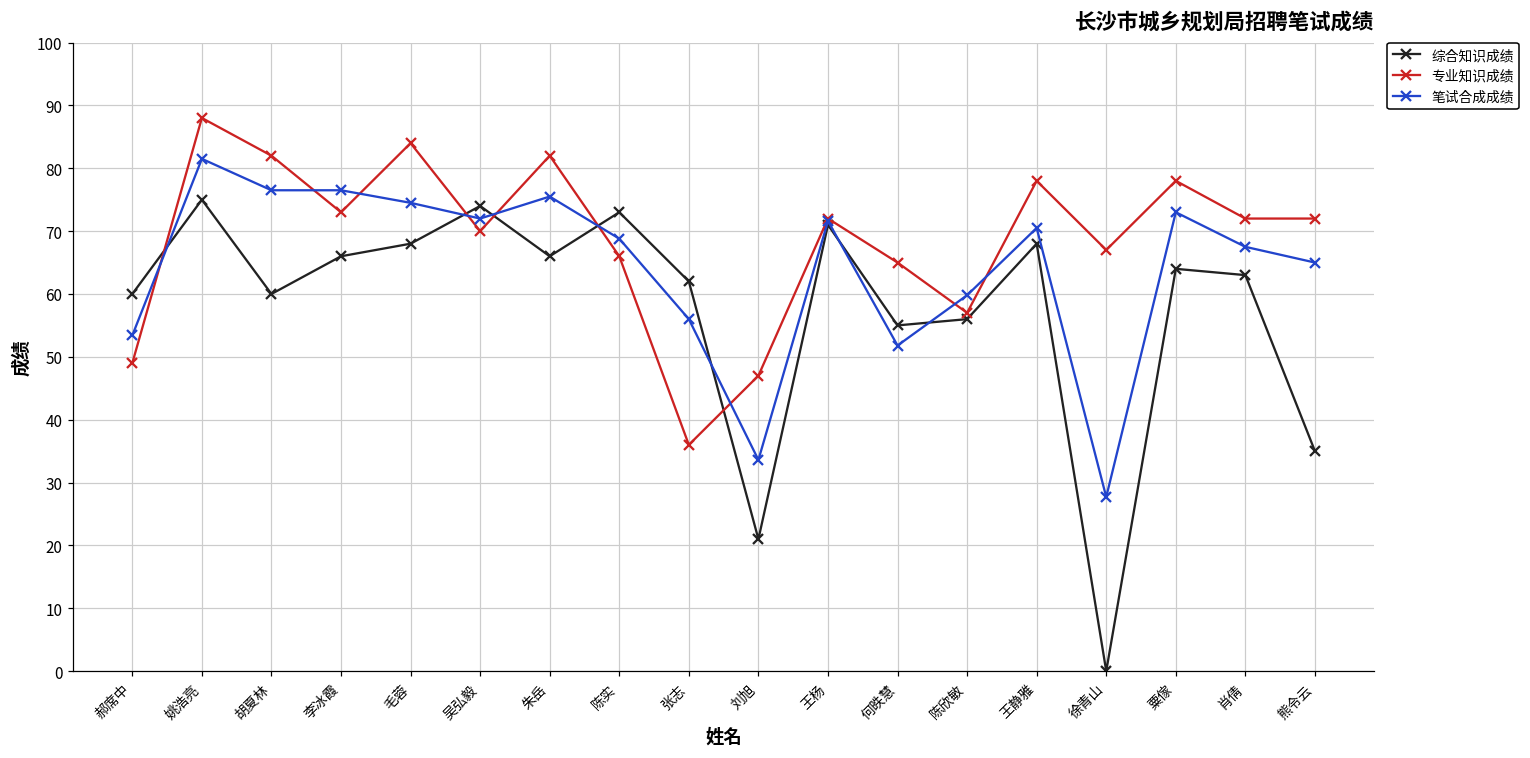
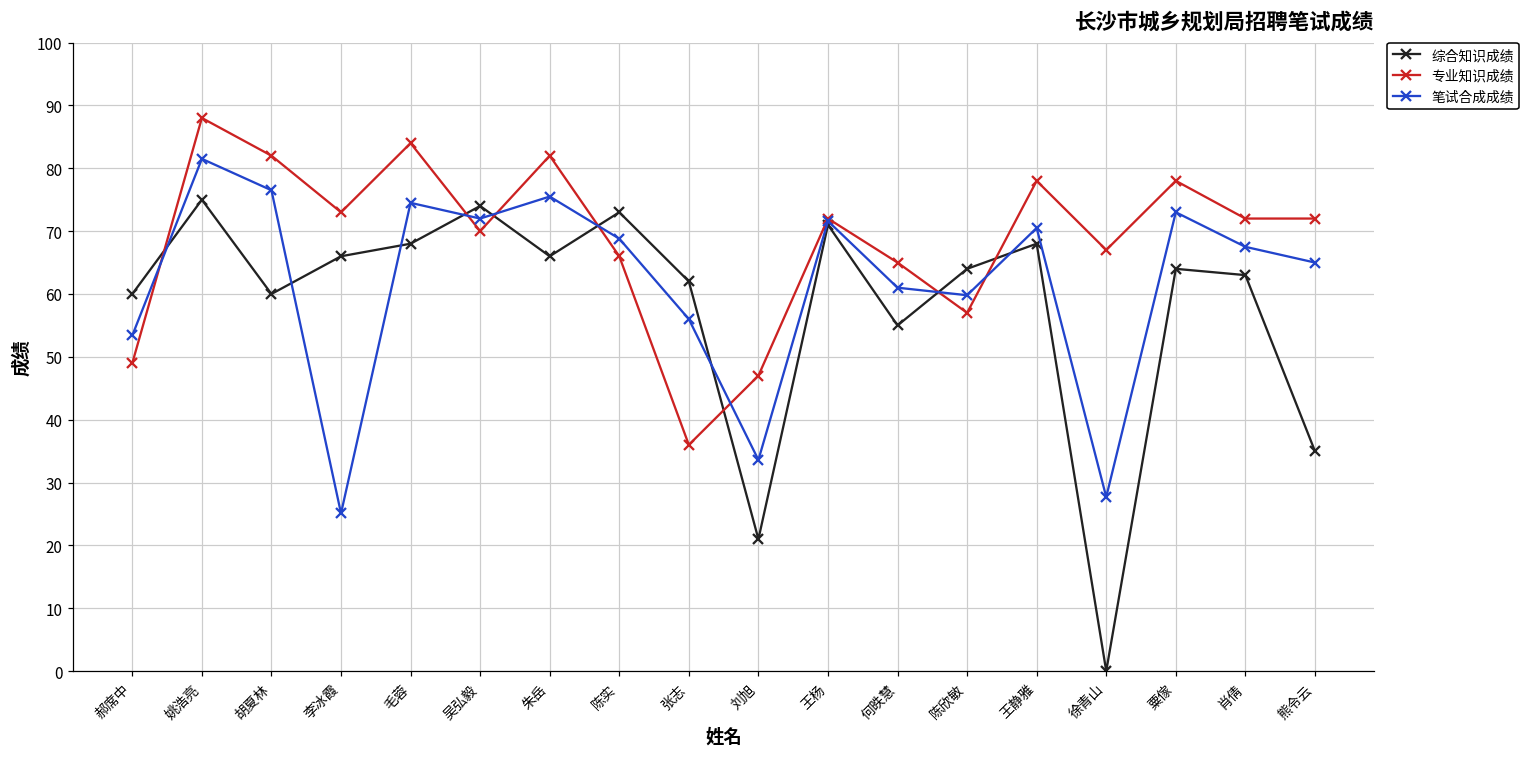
笔试合成成绩, 李冰霞: 77 -> 25
笔试合成成绩, 何昳慧: 52 -> 61
综合知识成绩, 陈欣敏: 56 -> 64
